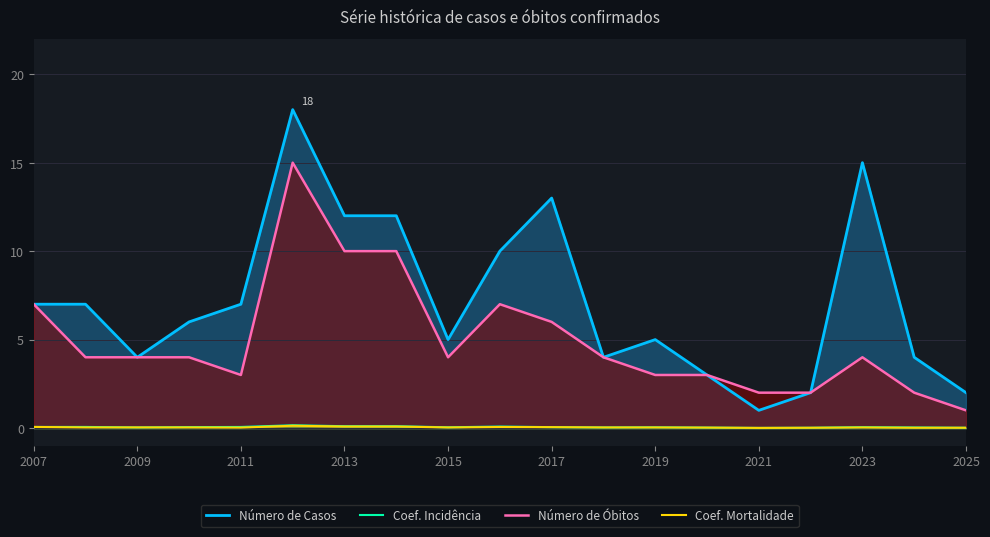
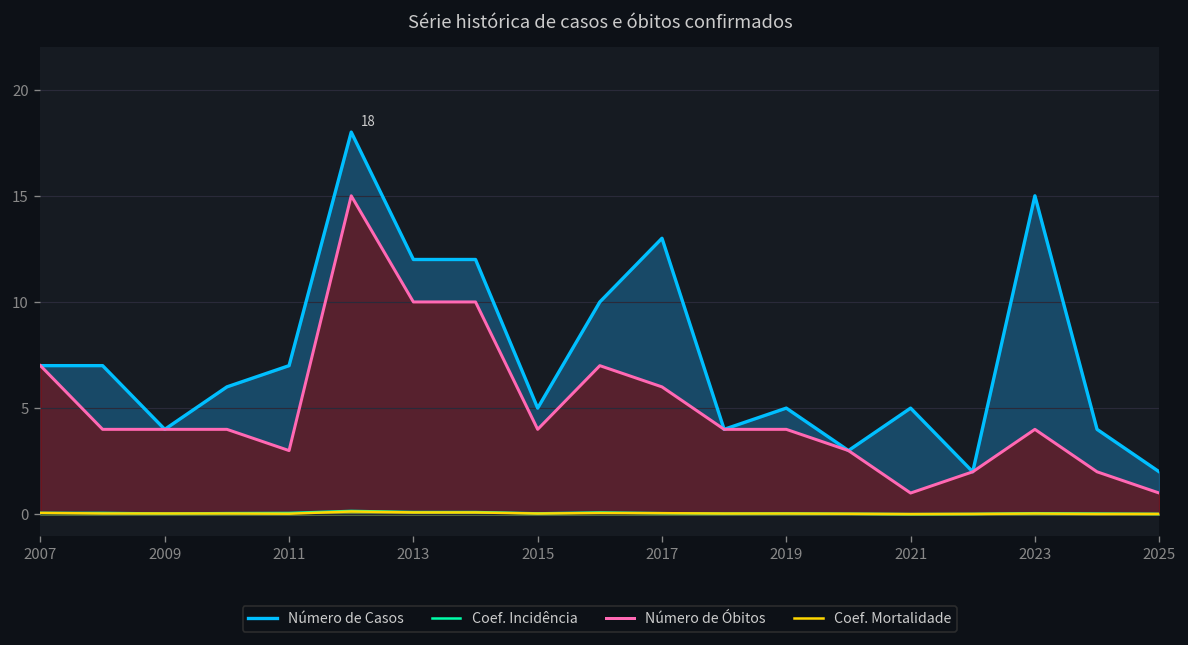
Número de Óbitos, 2019: 3 -> 4
Número de Casos, 2021: 1 -> 5
Número de Óbitos, 2021: 2 -> 1
